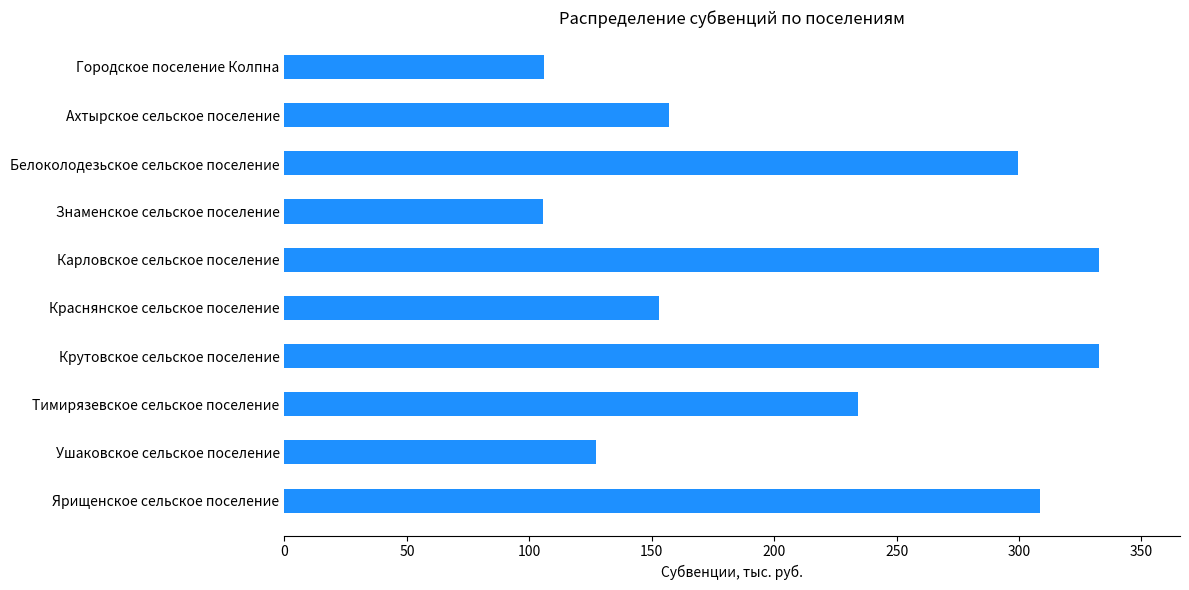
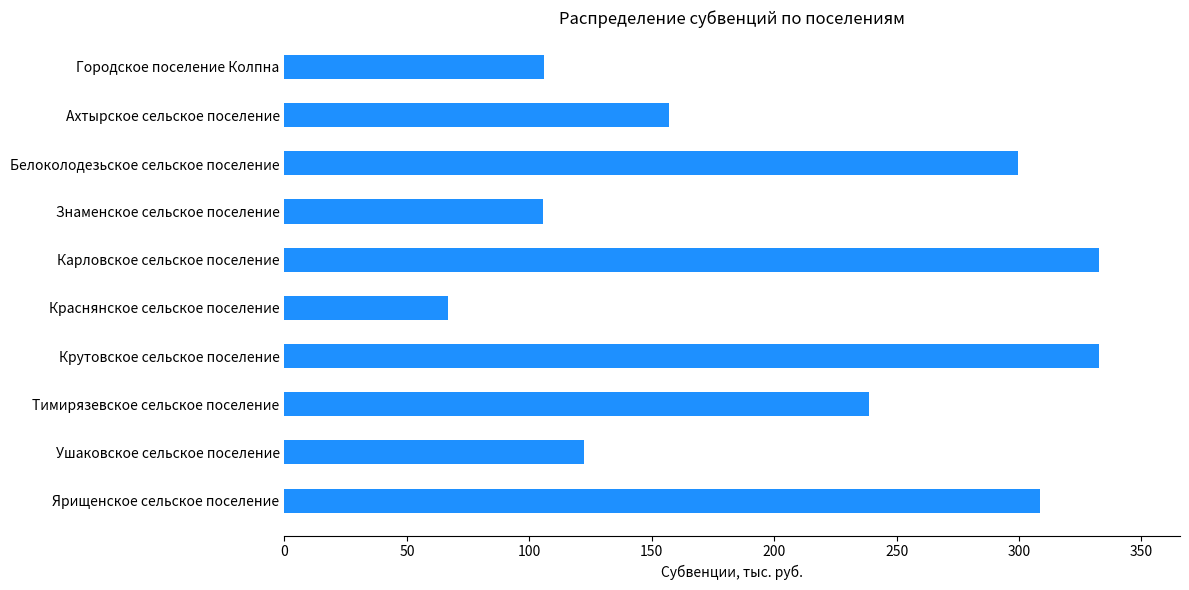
Краснянское сельское поселение: 153 -> 67
Тимирязевское сельское поселение: 234 -> 239
Ушаковское сельское поселение: 127 -> 122
